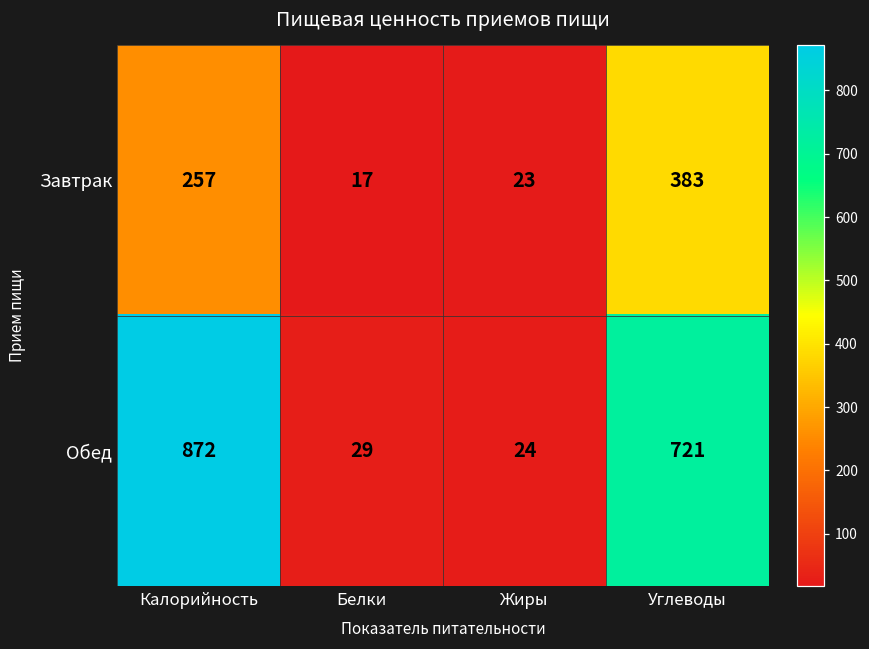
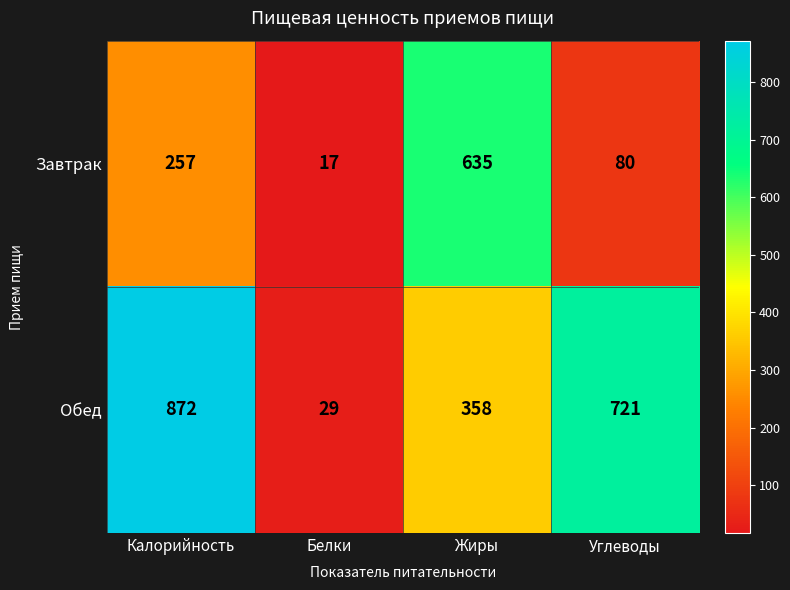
Завтрак, Жиры: 23 -> 635
Завтрак, Углеводы: 383 -> 80
Обед, Жиры: 24 -> 358
